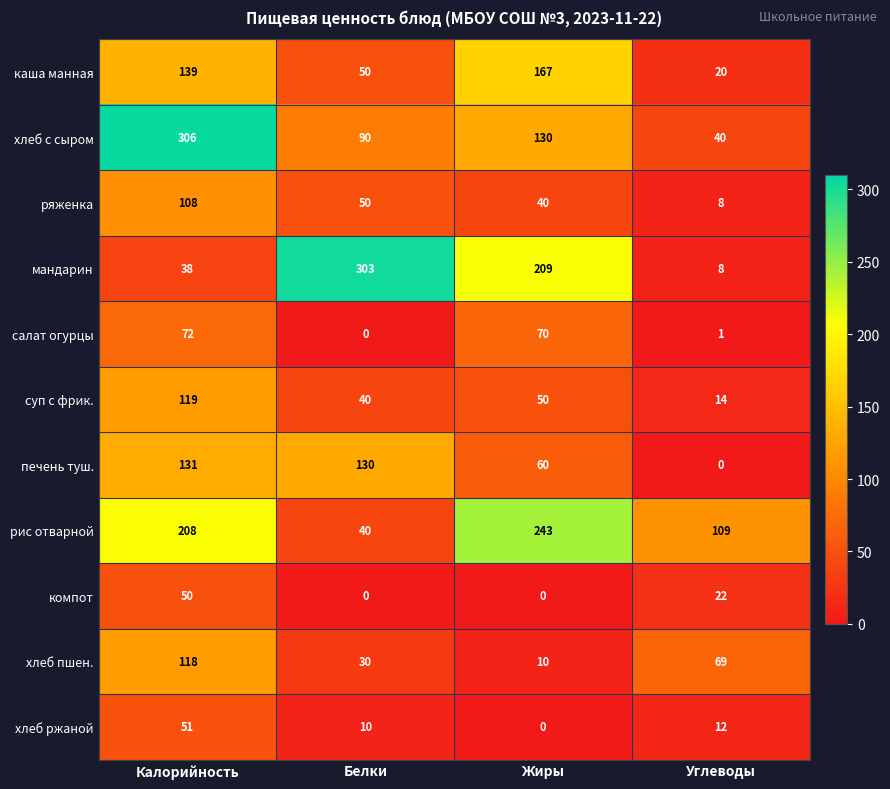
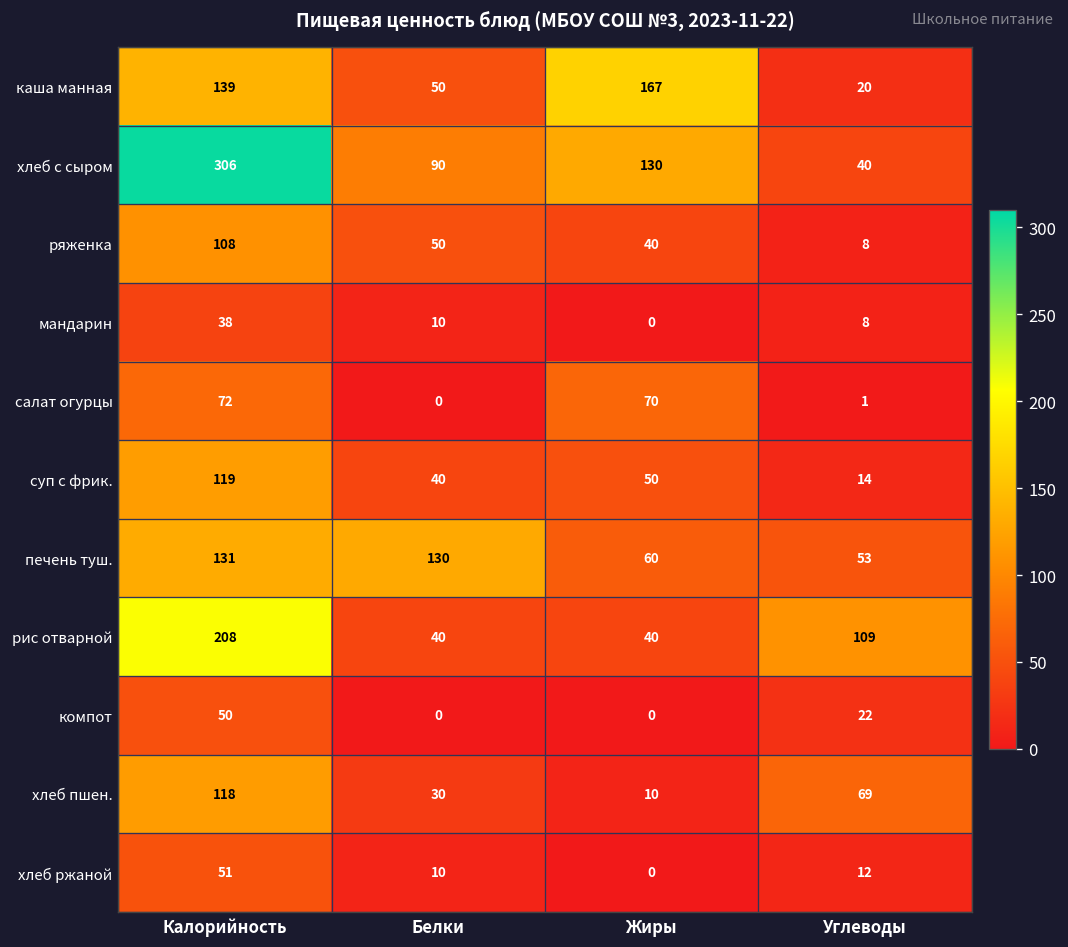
мандарин, Белки: 303 -> 10
мандарин, Жиры: 209 -> 0
печень туш., Углеводы: 0 -> 53
рис отварной, Жиры: 243 -> 40
